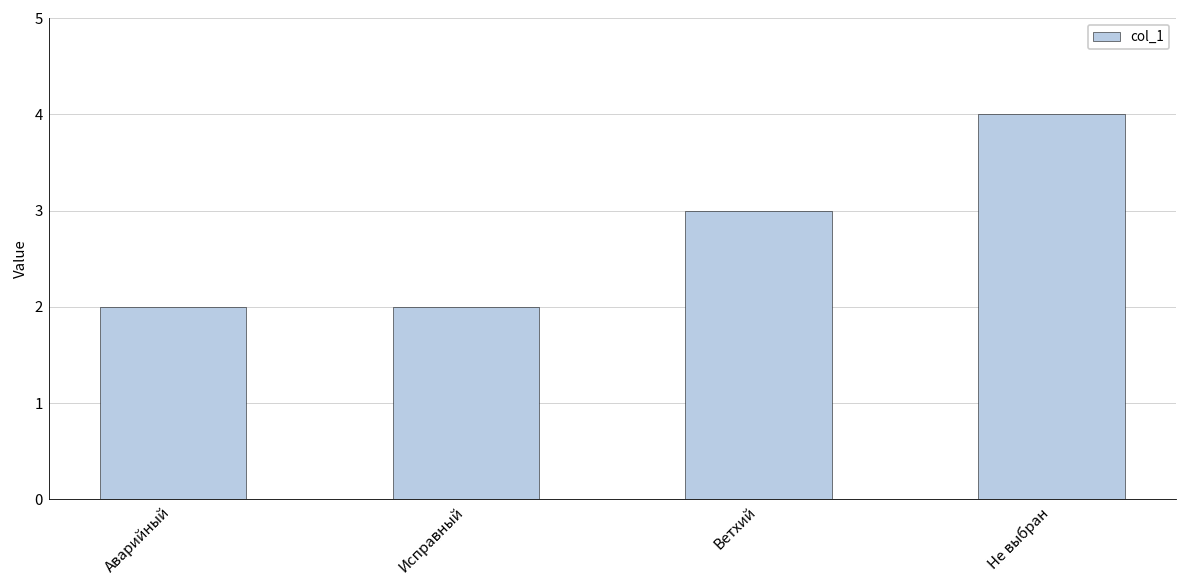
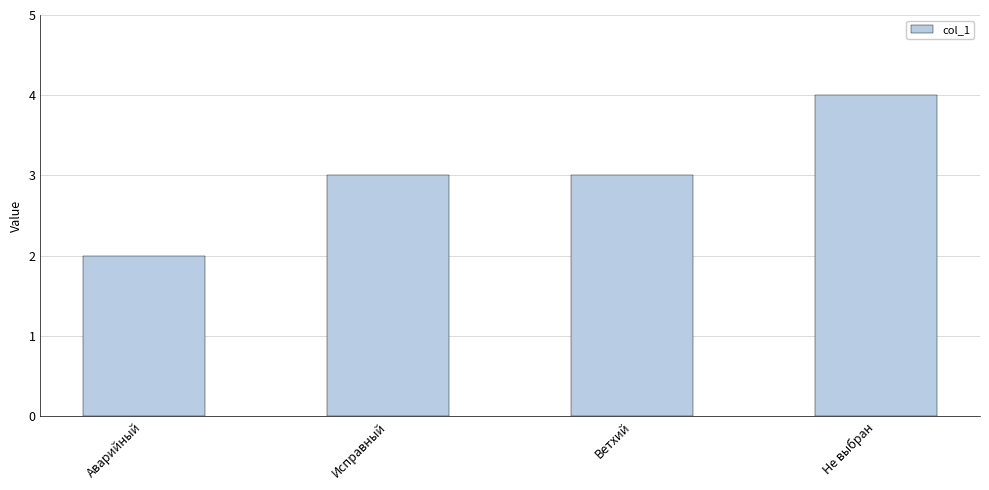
Исправный: 2 -> 3
